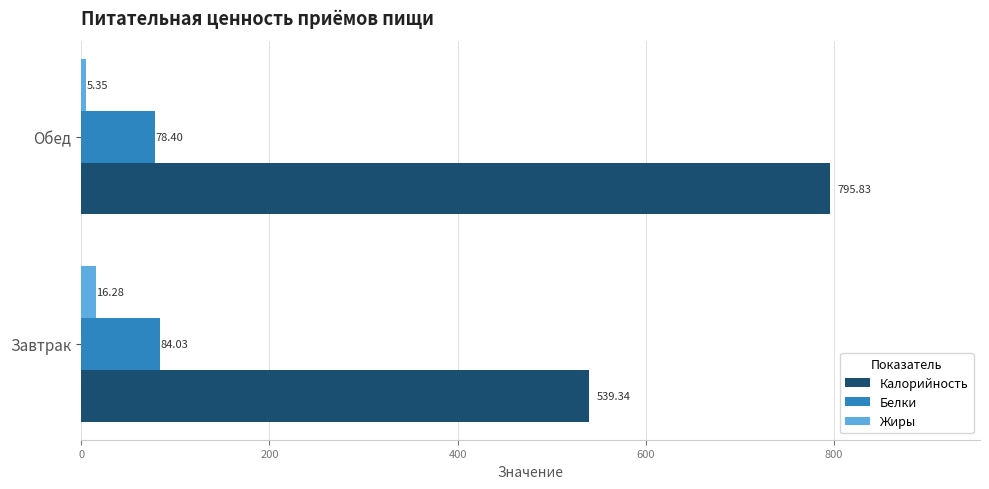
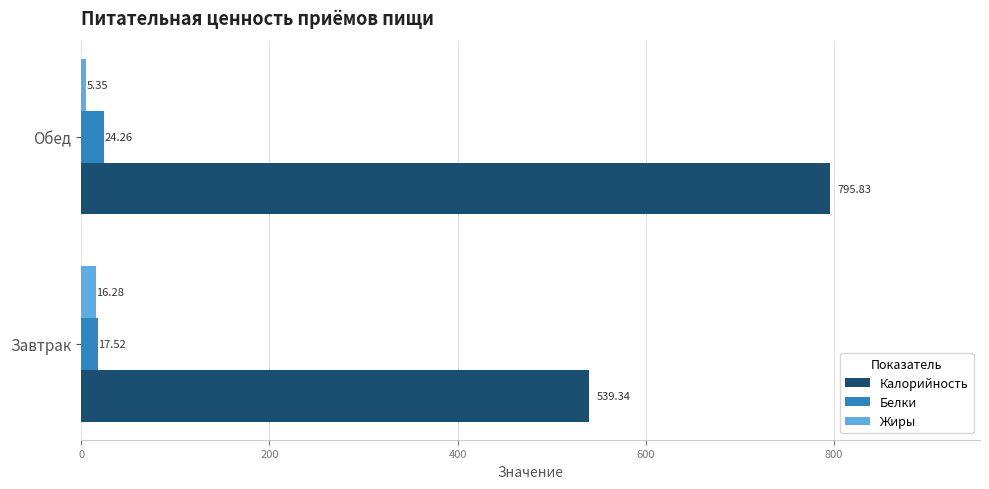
Белки, Обед: 78.40 -> 24.26
Белки, Завтрак: 84.03 -> 17.52
